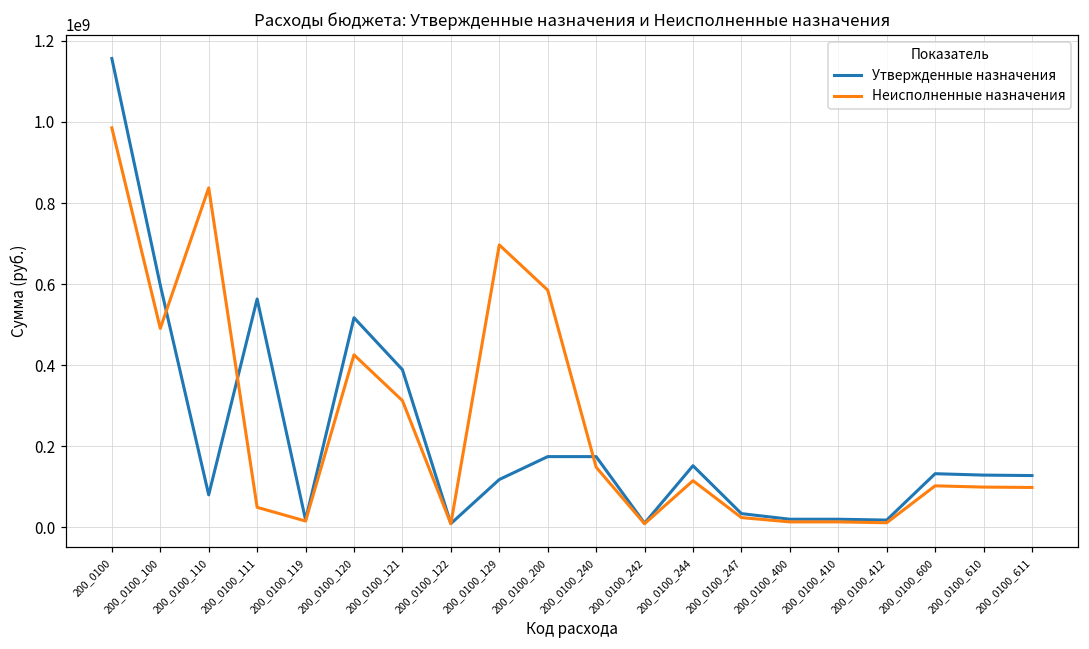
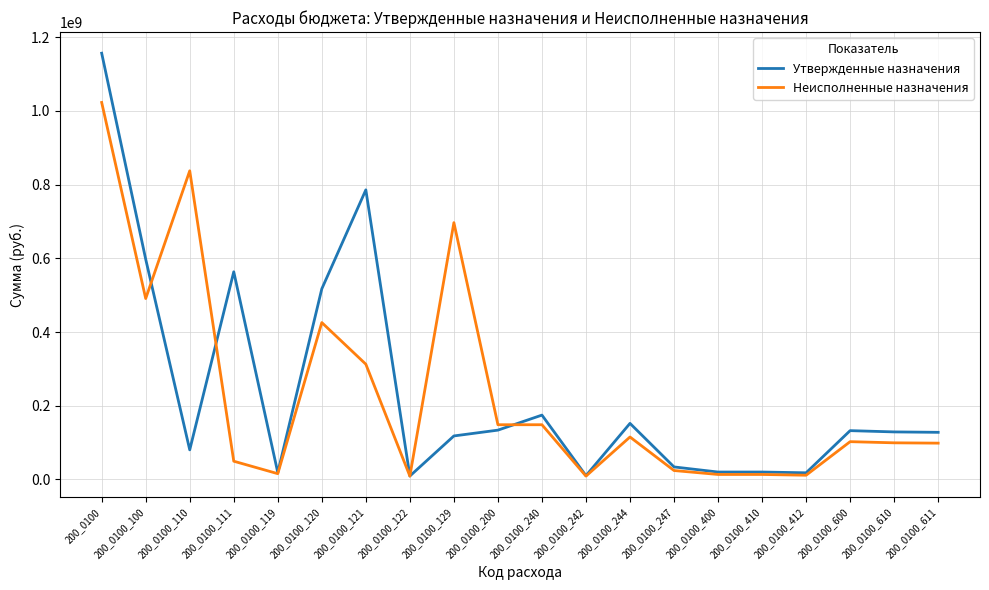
Неисполненные назначения, 200_0100: 990000000 -> 1020000000
Утвержденные назначения, 200_0100_121: 390000000 -> 790000000
Утвержденные назначения, 200_0100_200: 170000000 -> 130000000
Неисполненные назначения, 200_0100_200: 590000000 -> 150000000
